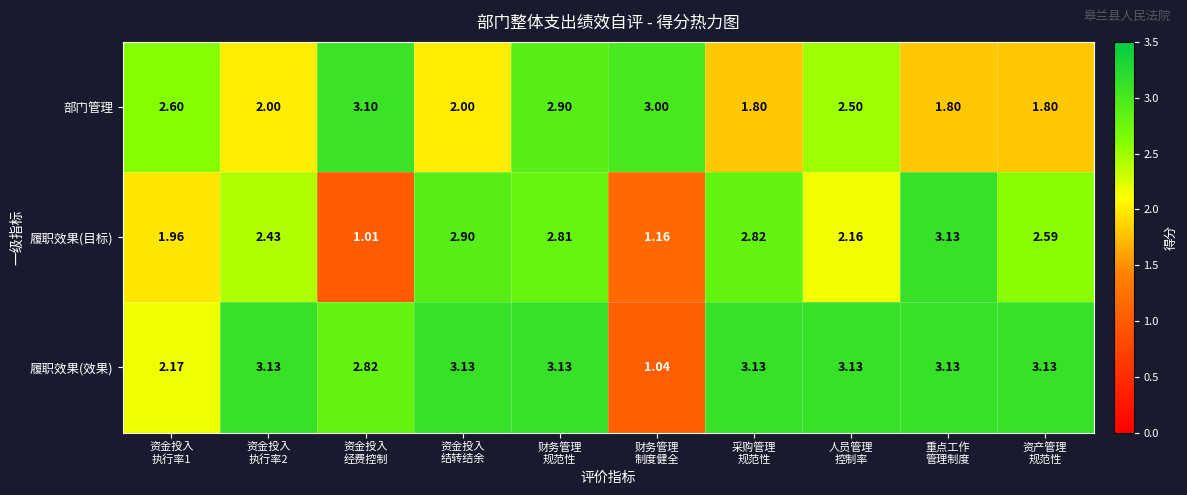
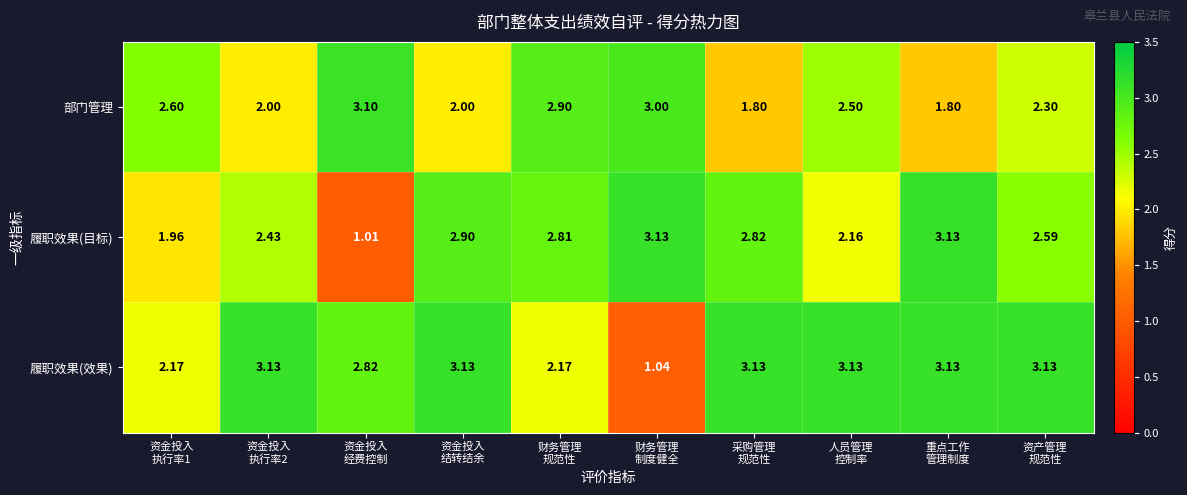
部门管理, 资产管理 规范性: 1.80 -> 2.30
履职效果(目标), 财务管理 制度健全: 1.16 -> 3.13
履职效果(效果), 财务管理 规范性: 3.13 -> 2.17
